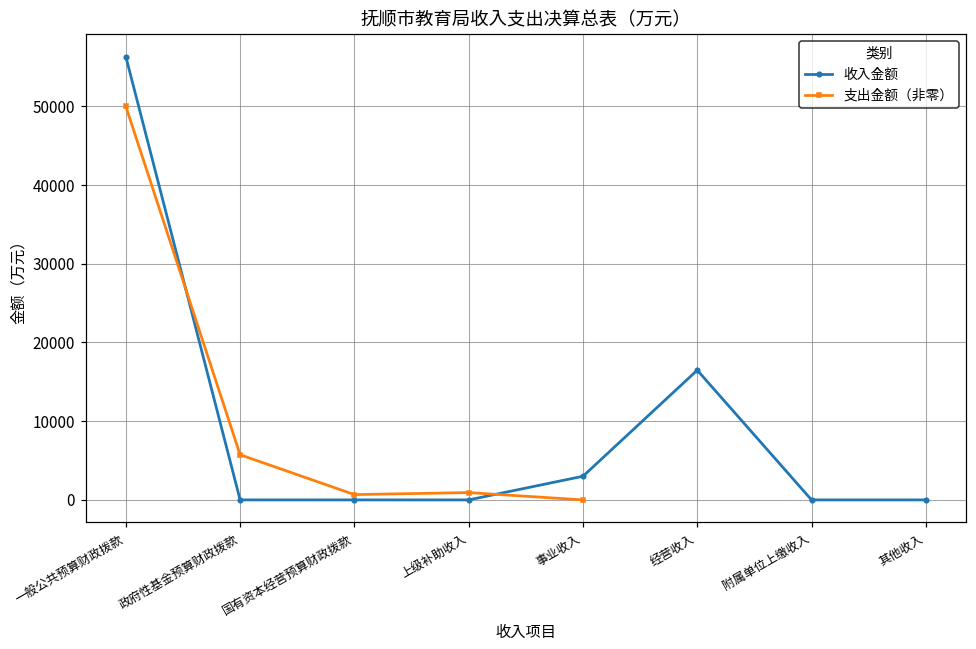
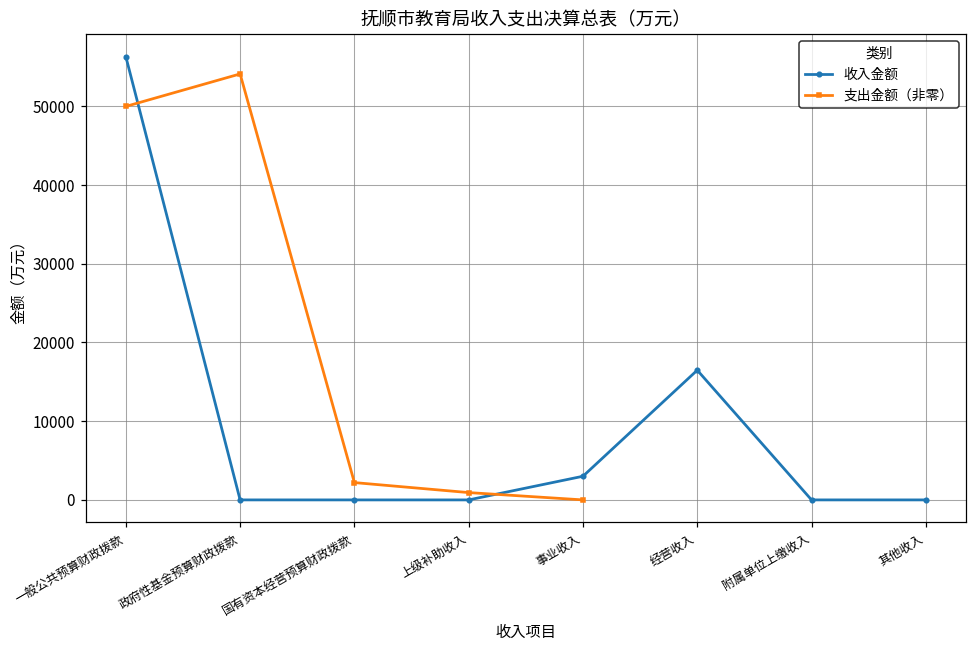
支出金额（非零）, 政府性基金预算财政拨款: 6000 -> 54000
支出金额（非零）, 国有资本经营预算财政拨款: 1000 -> 2000
